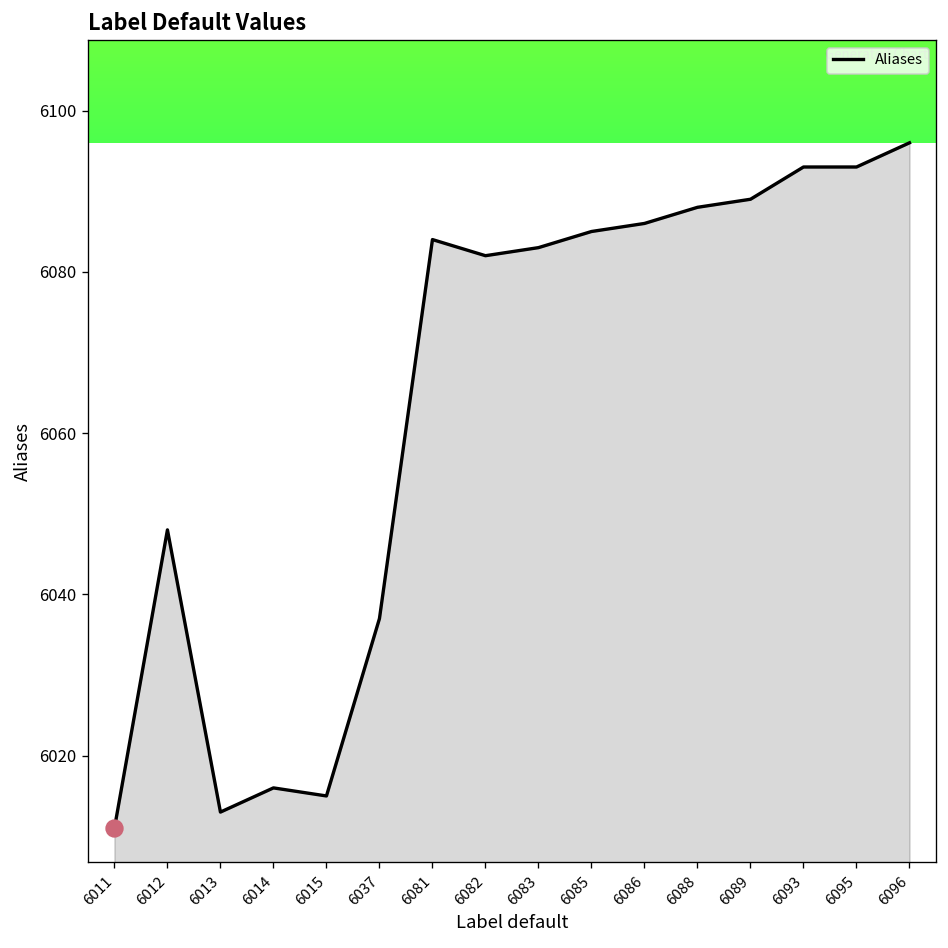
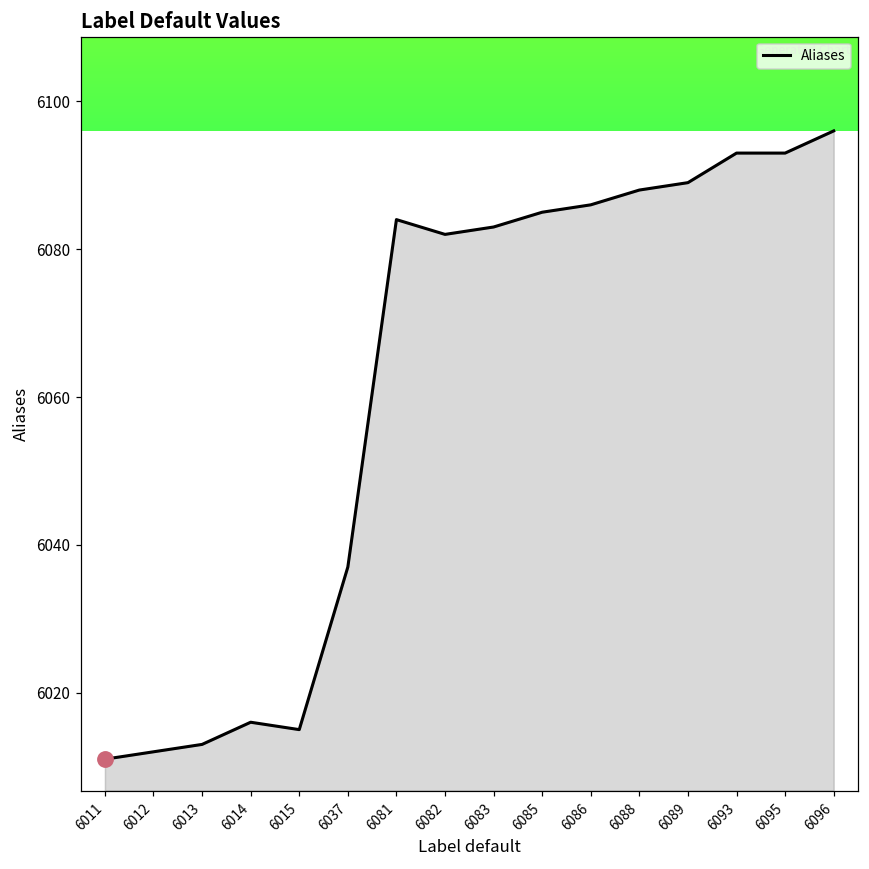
Aliases, 6012: 6048 -> 6012
